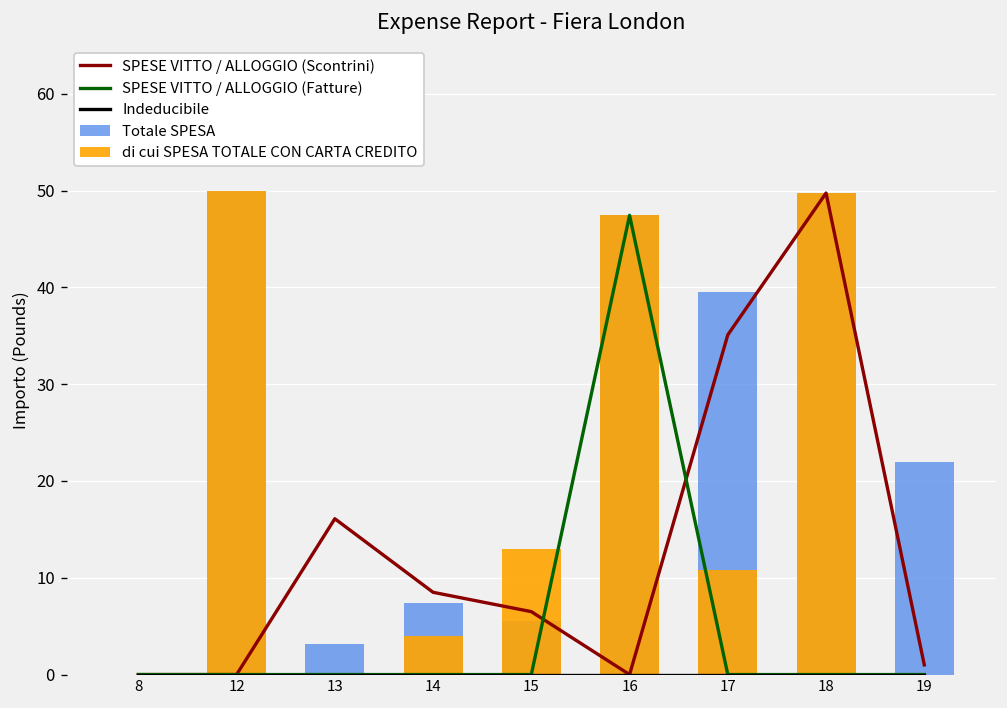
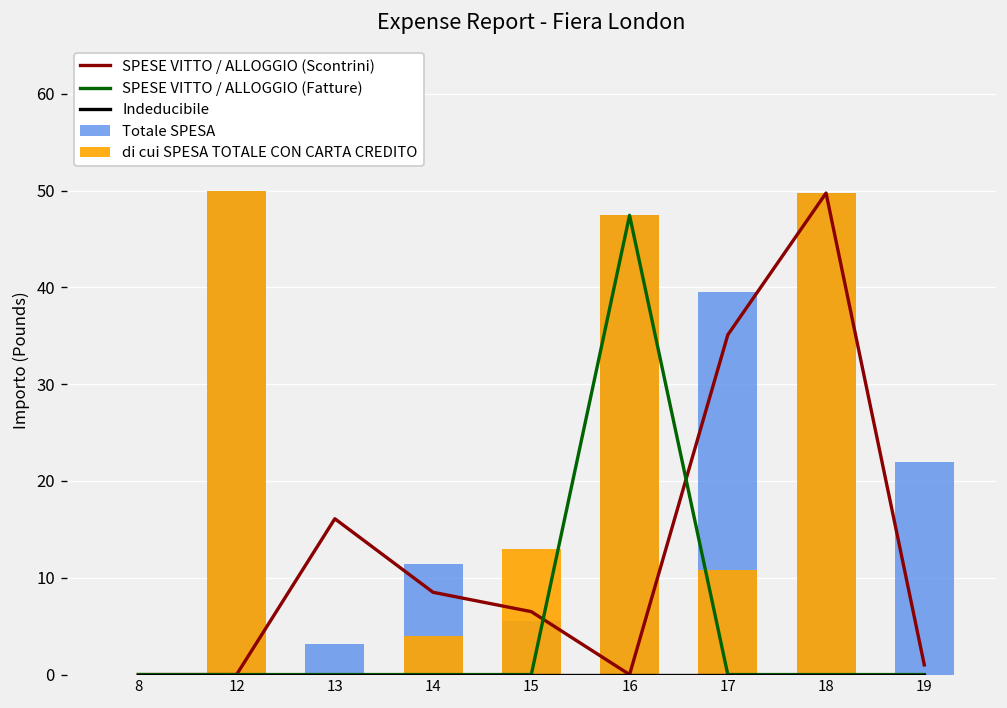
Totale SPESA, 14: 7 -> 11
